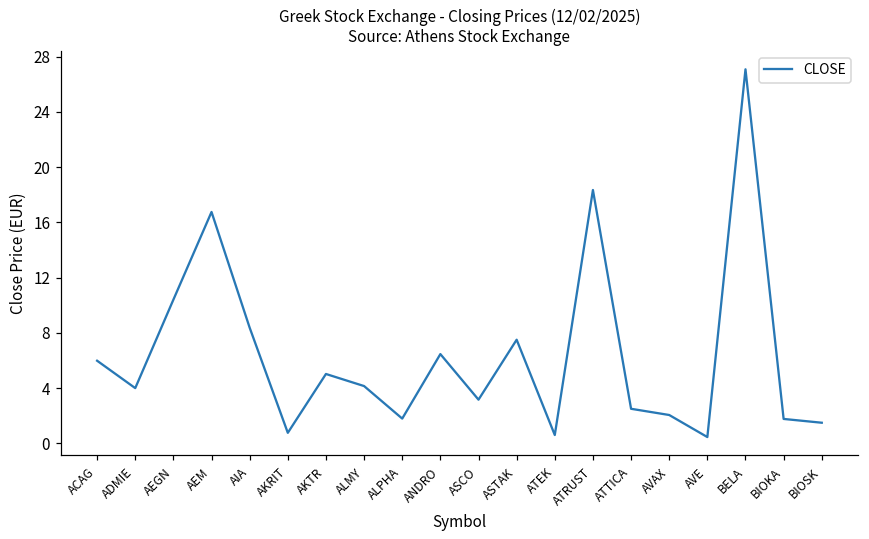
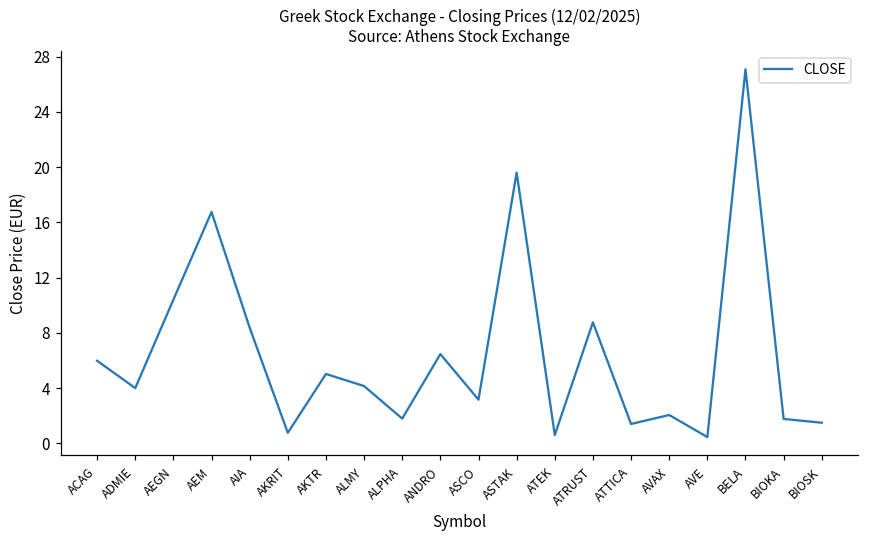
ASTAK: 7.5 -> 19.6
ATRUST: 18.3 -> 8.8
ATTICA: 2.5 -> 1.4
